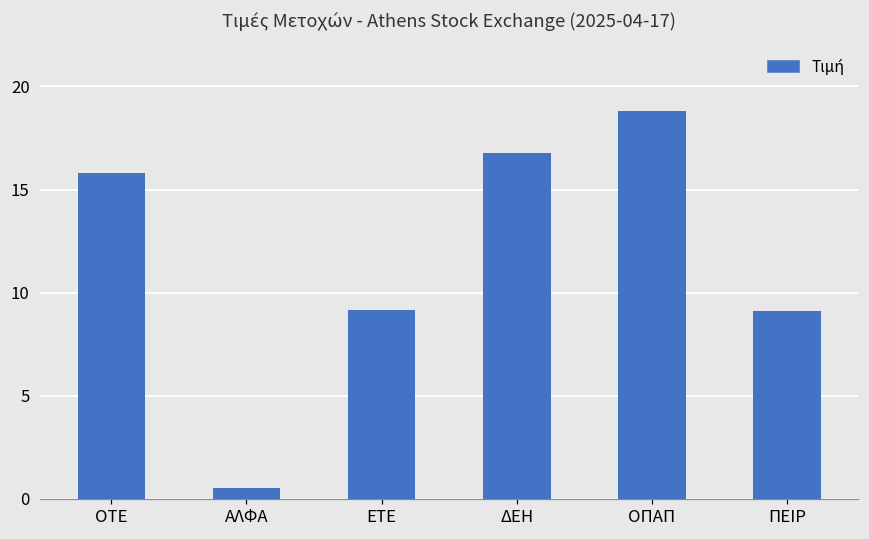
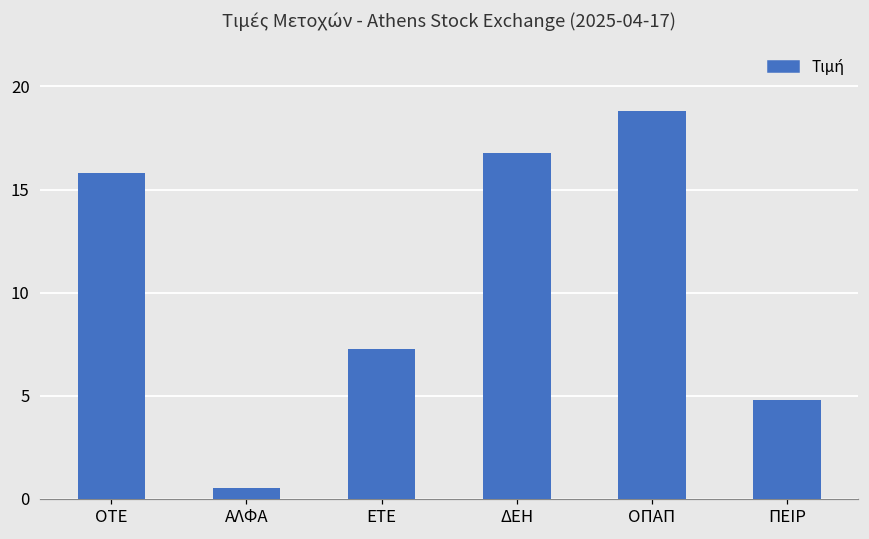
ΕΤΕ: 9.2 -> 7.3
ΠΕΙΡ: 9.1 -> 4.8
